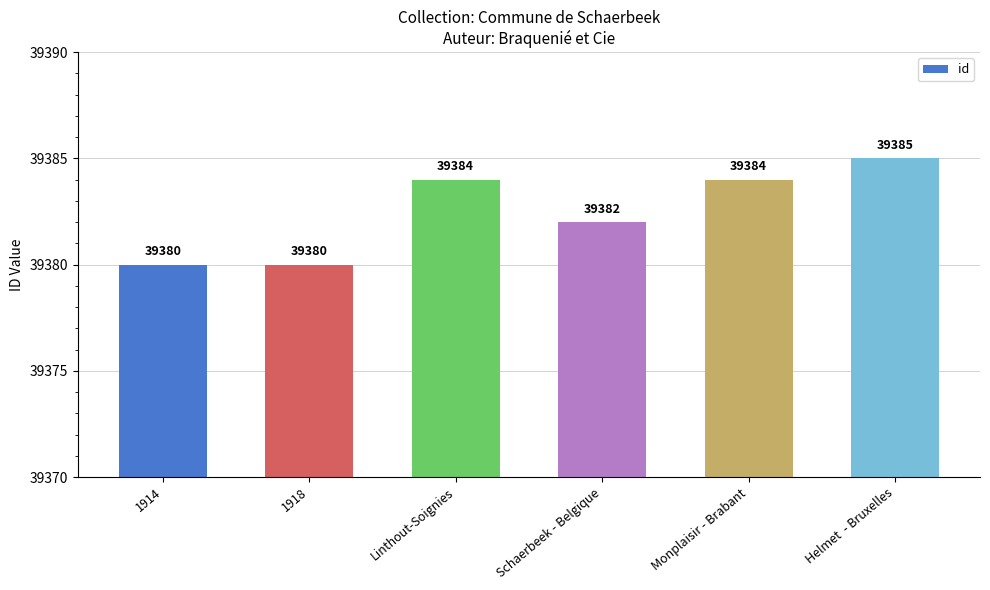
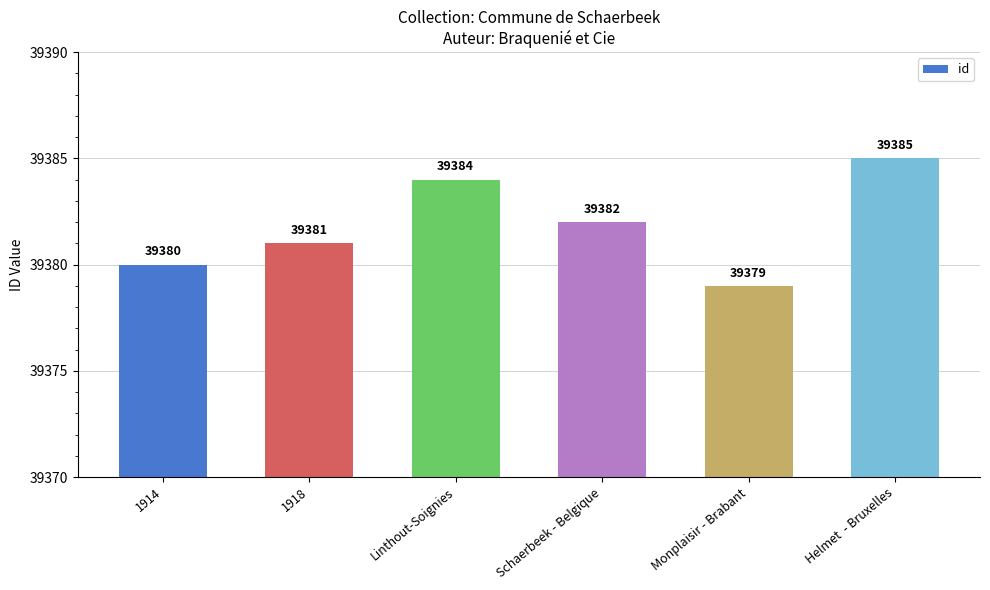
1918: 39380 -> 39381
Monplaisir - Brabant: 39384 -> 39379
